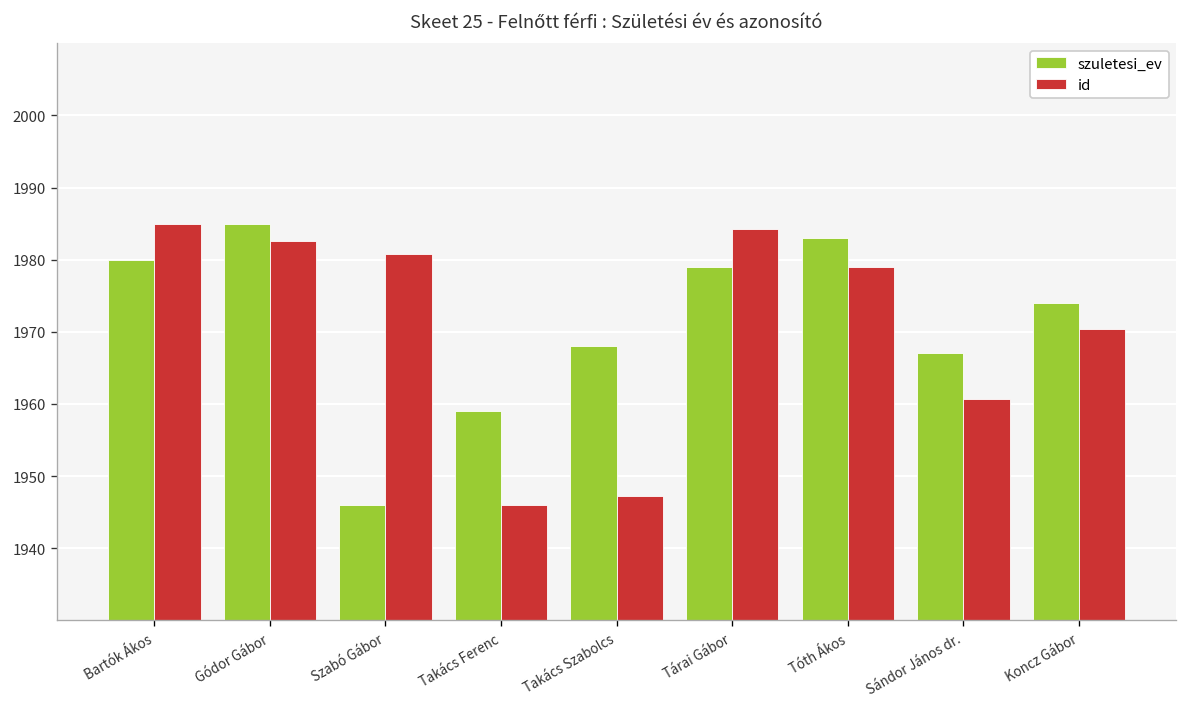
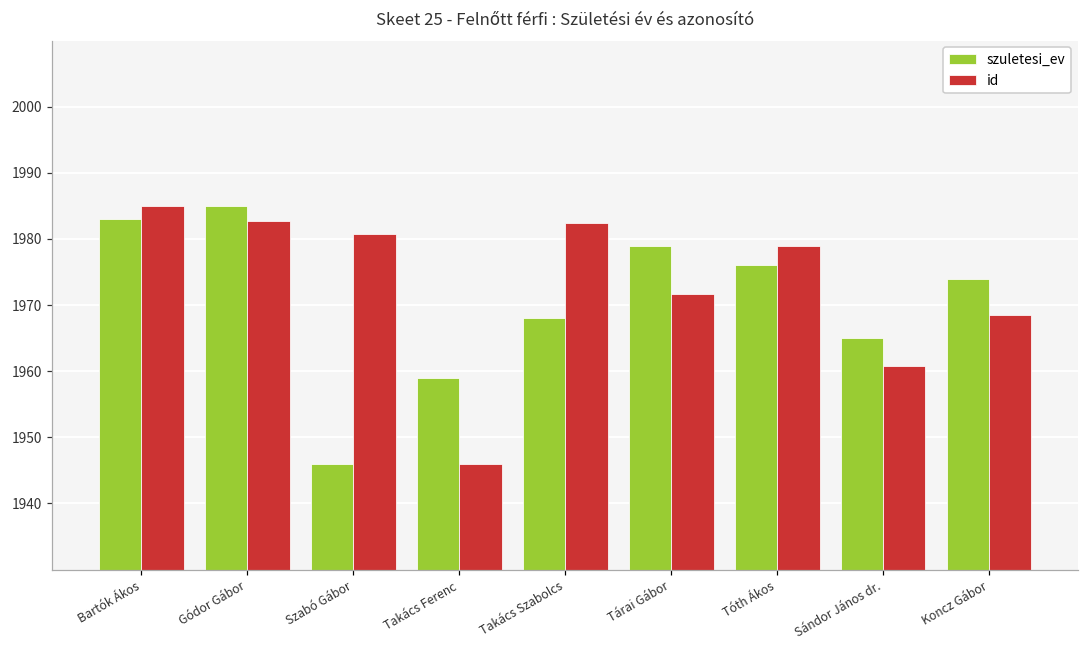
szuletesi_ev, Bartók Ákos: 1980 -> 1983
id, Takács Szabolcs: 1947 -> 1982
id, Tárai Gábor: 1984 -> 1972
szuletesi_ev, Tóth Ákos: 1983 -> 1976
szuletesi_ev, Sándor János dr.: 1967 -> 1965
id, Koncz Gábor: 1970 -> 1969
